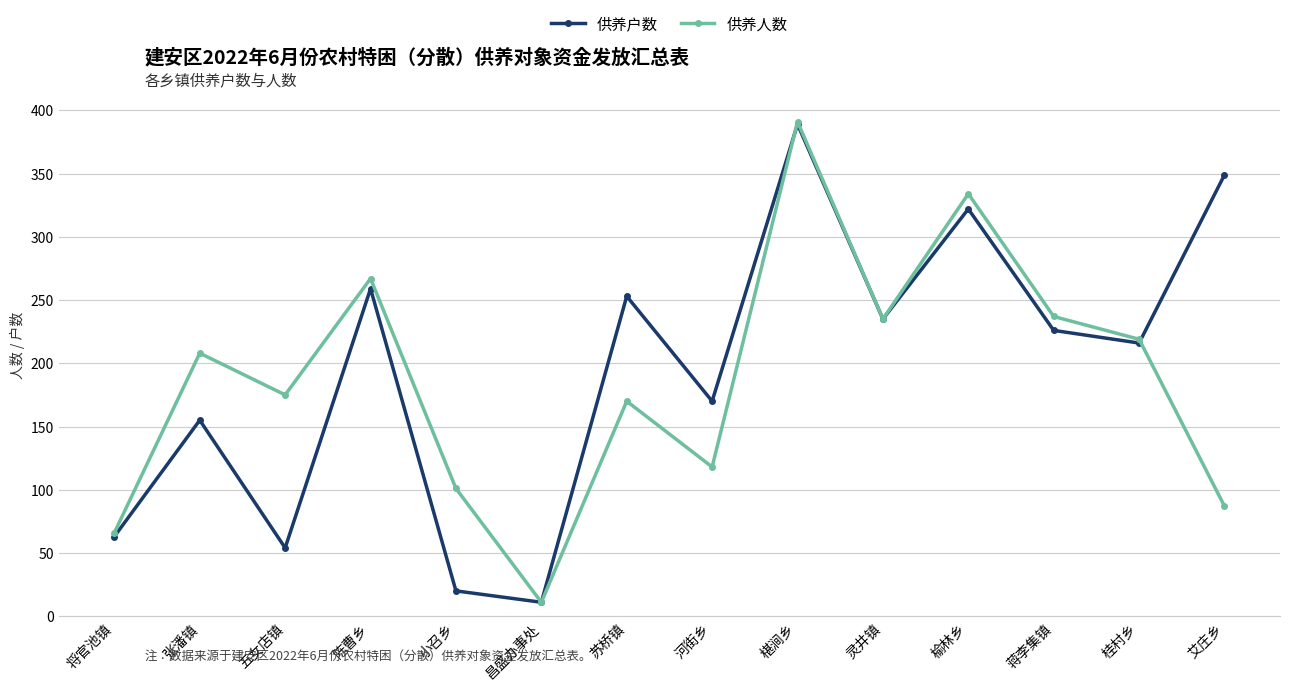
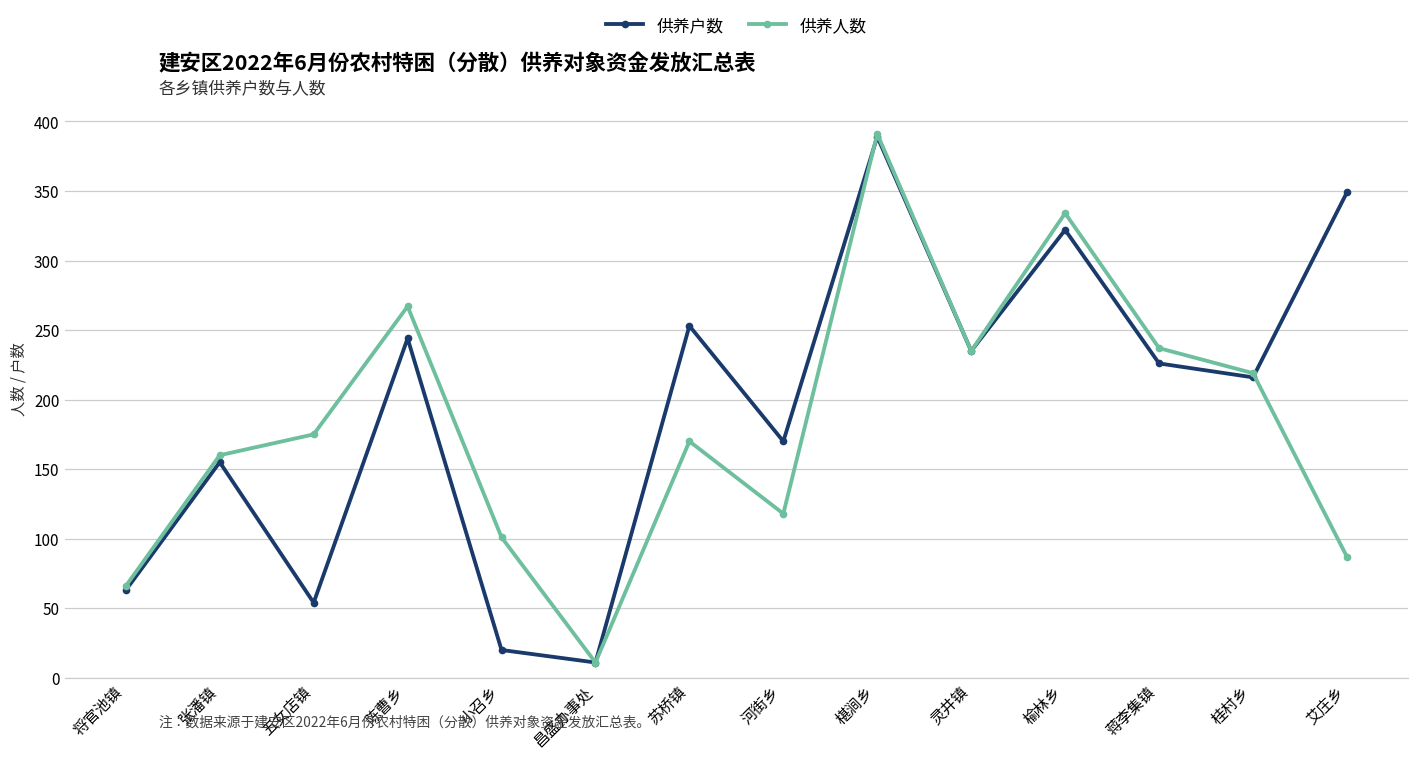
供养人数, 张潘镇: 208 -> 160
供养户数, 陈曹乡: 259 -> 244
